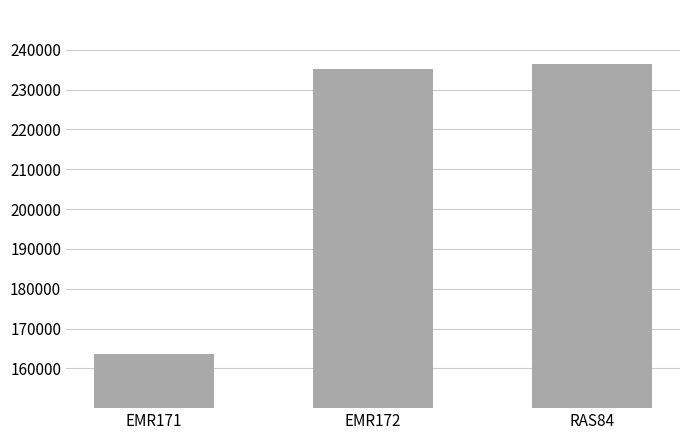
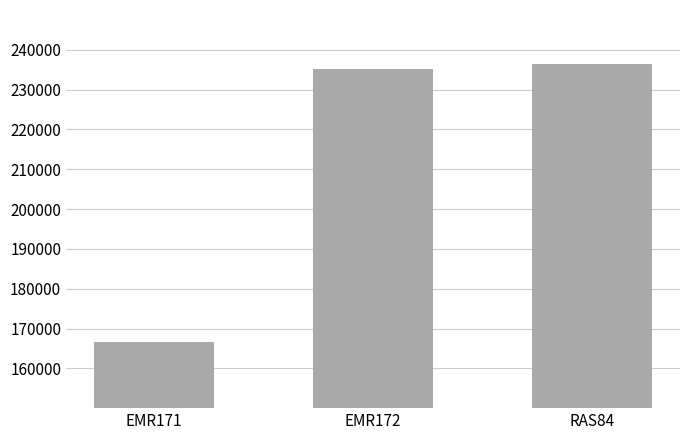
EMR171: 164000 -> 166000
